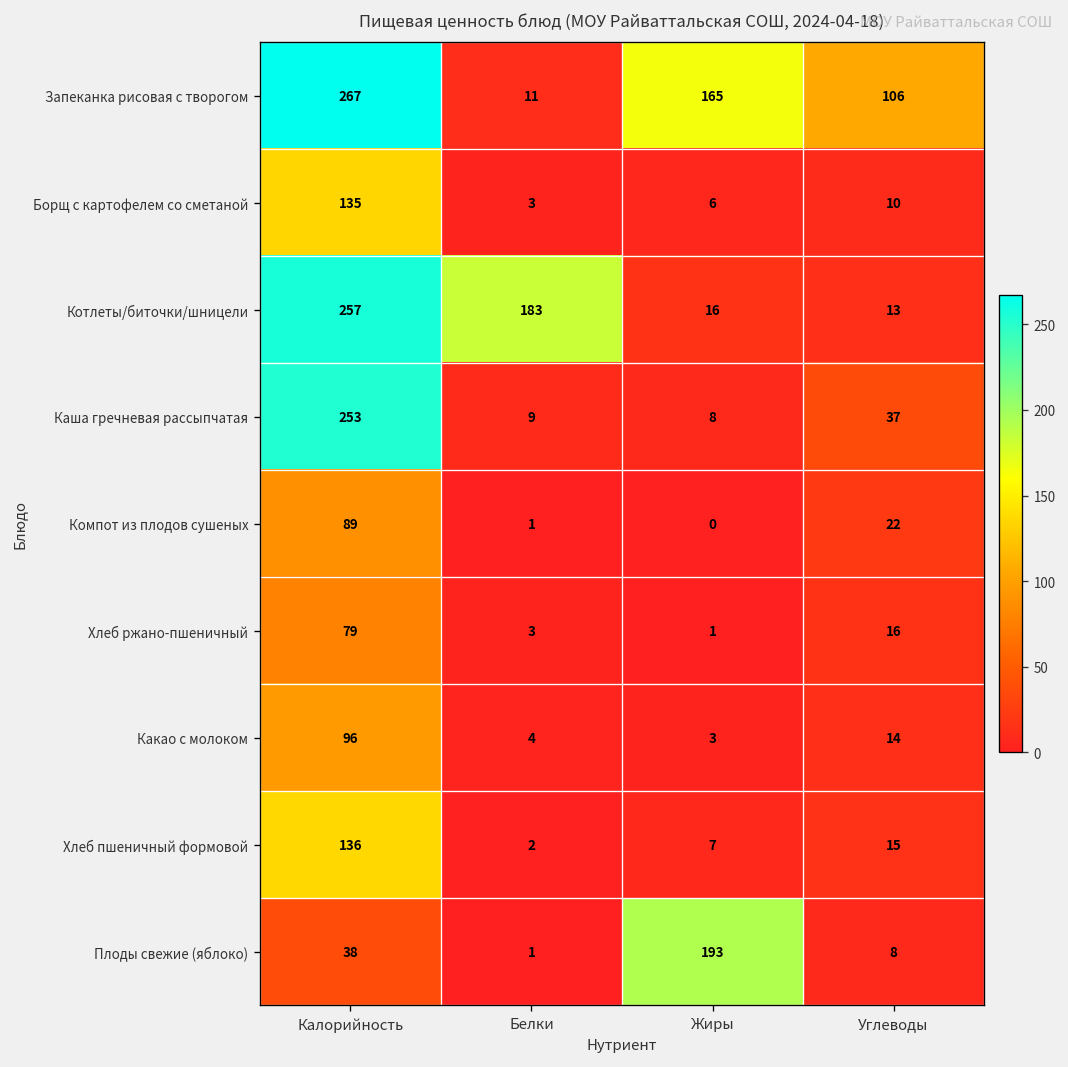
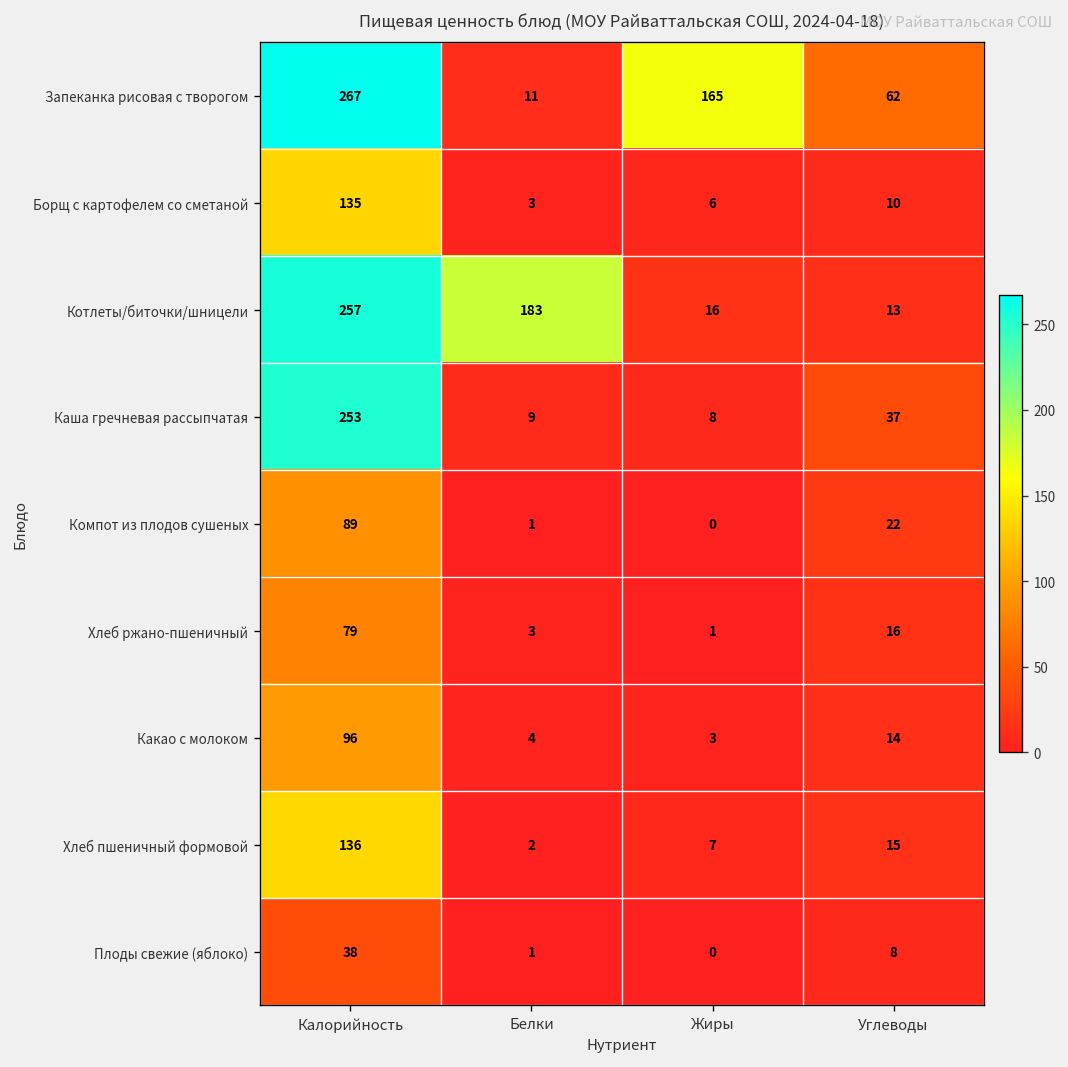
Запеканка рисовая с творогом, Углеводы: 106 -> 62
Плоды свежие (яблоко), Жиры: 193 -> 0
